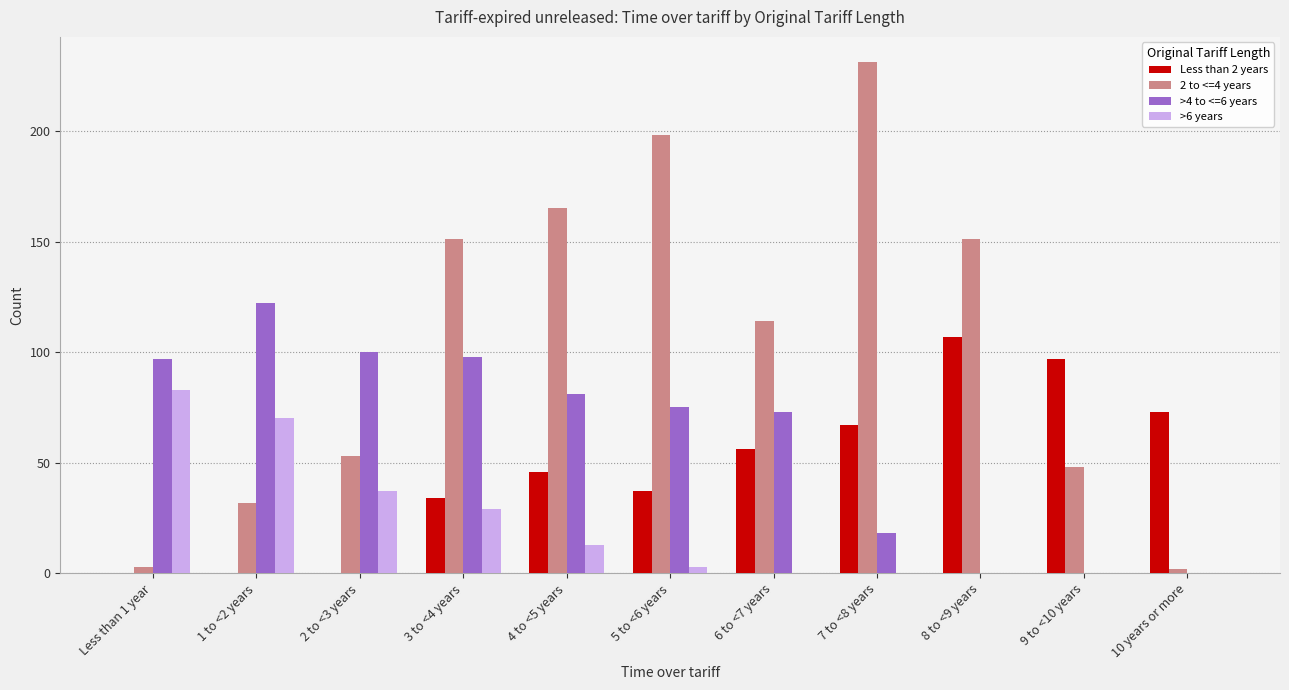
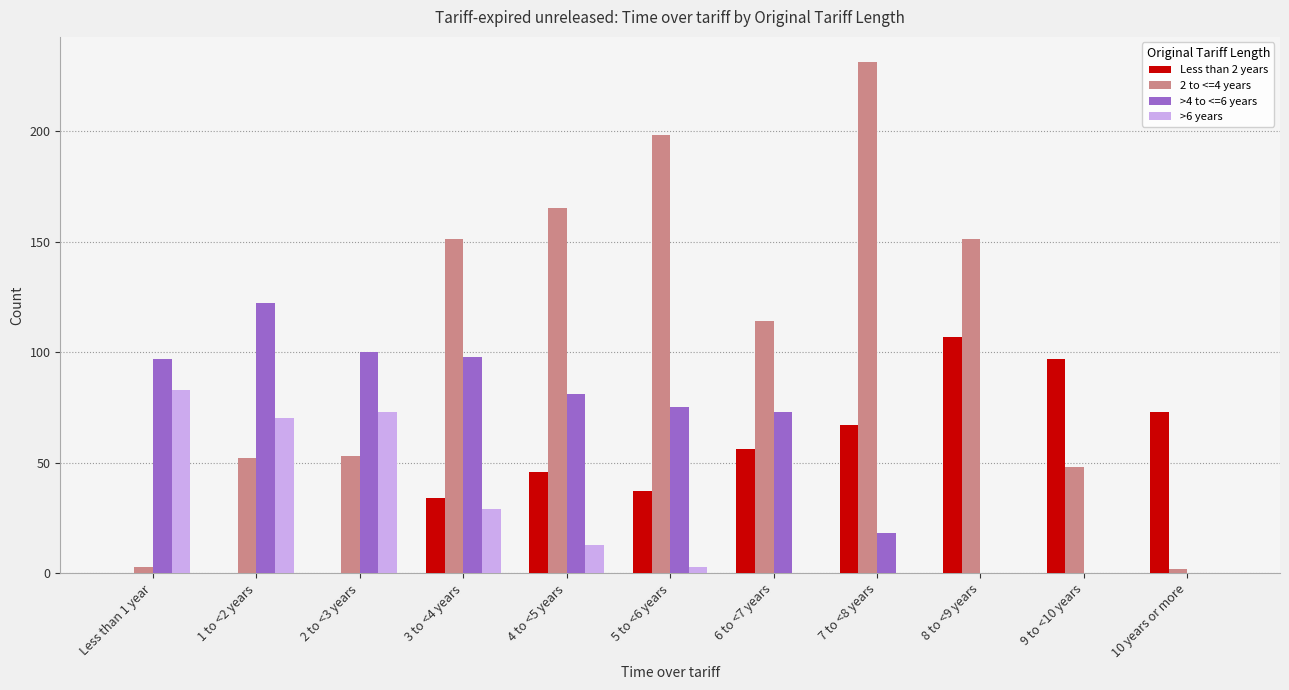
2 to <=4 years, 1 to <2 years: 32 -> 52
>6 years, 2 to <3 years: 37 -> 73
